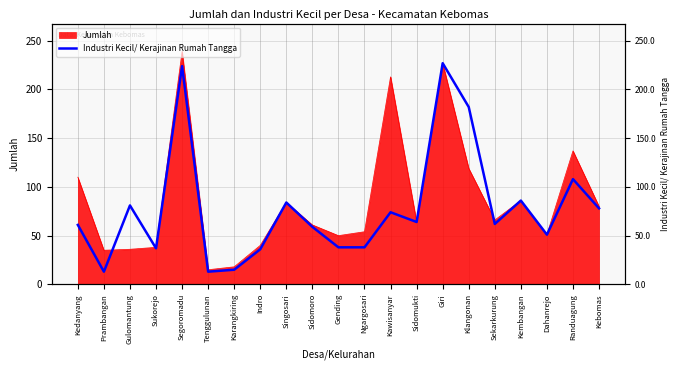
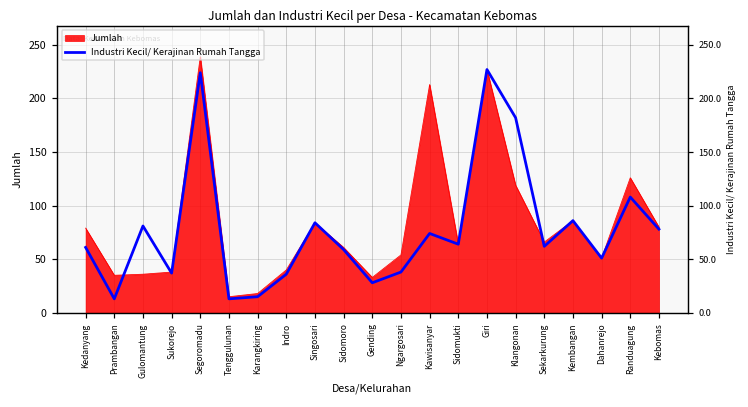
Jumlah, Kedanyang: 110 -> 80
Jumlah, Gending: 50 -> 30
Industri Kecil/ Kerajinan Rumah Tangga, Gending: 40 -> 30
Jumlah, Randuagung: 140 -> 130
